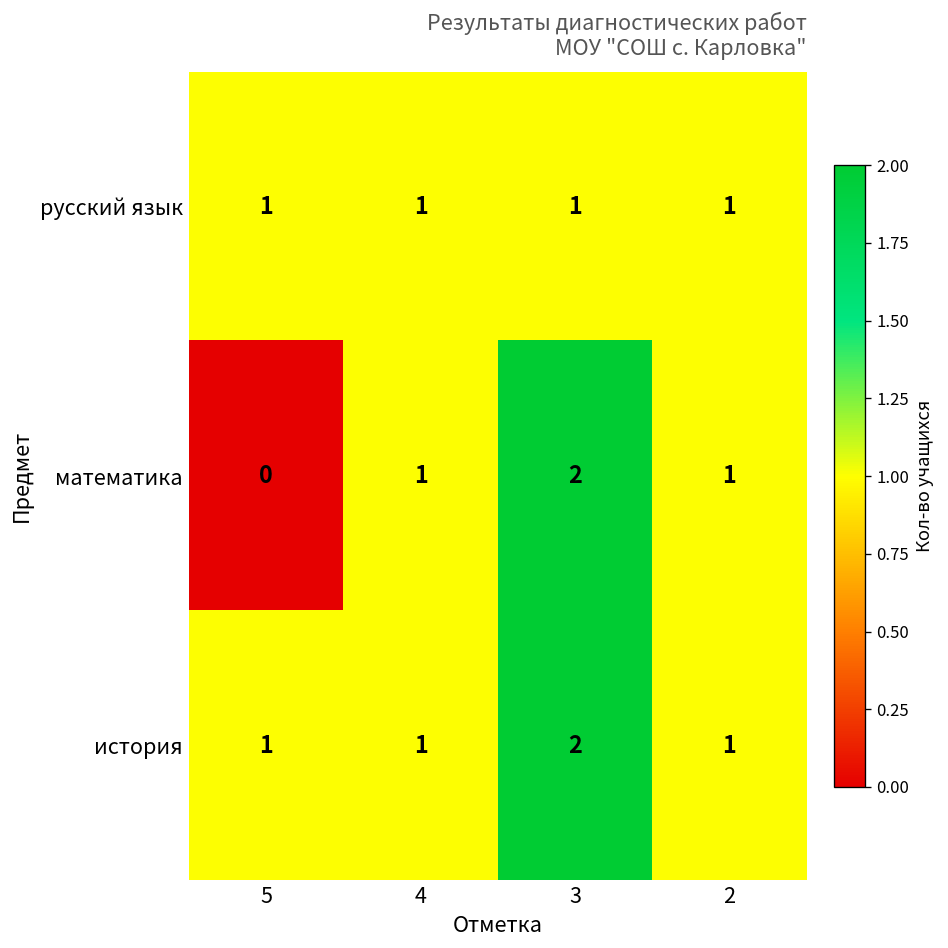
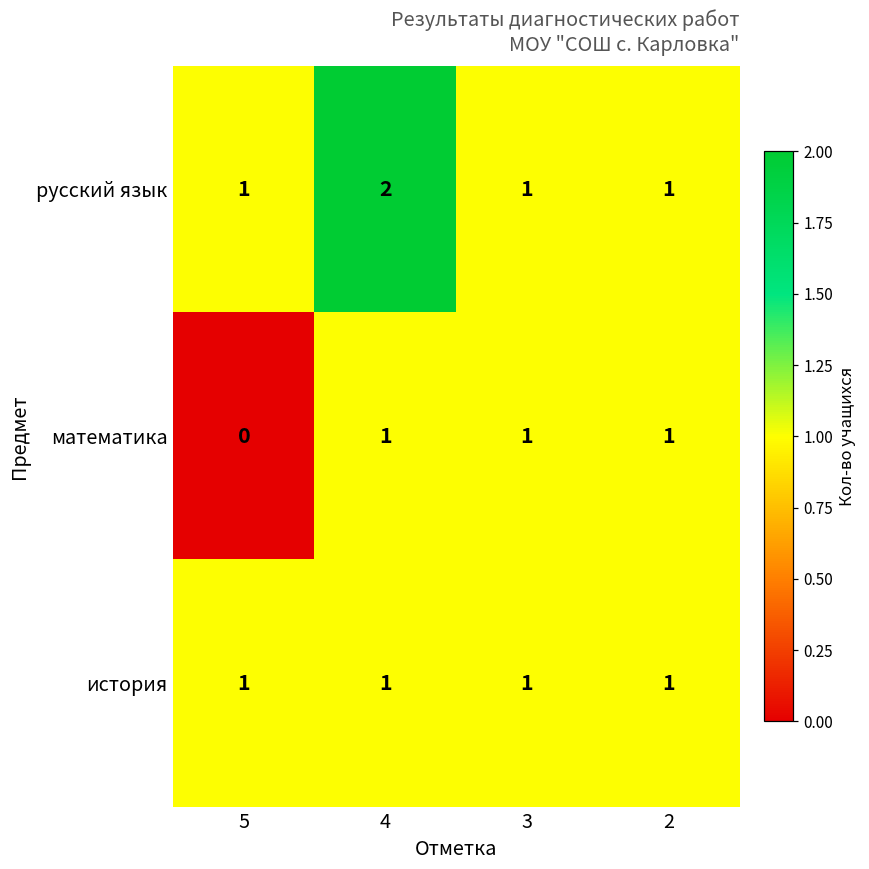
русский язык, 4: 1 -> 2
математика, 3: 2 -> 1
история, 3: 2 -> 1
